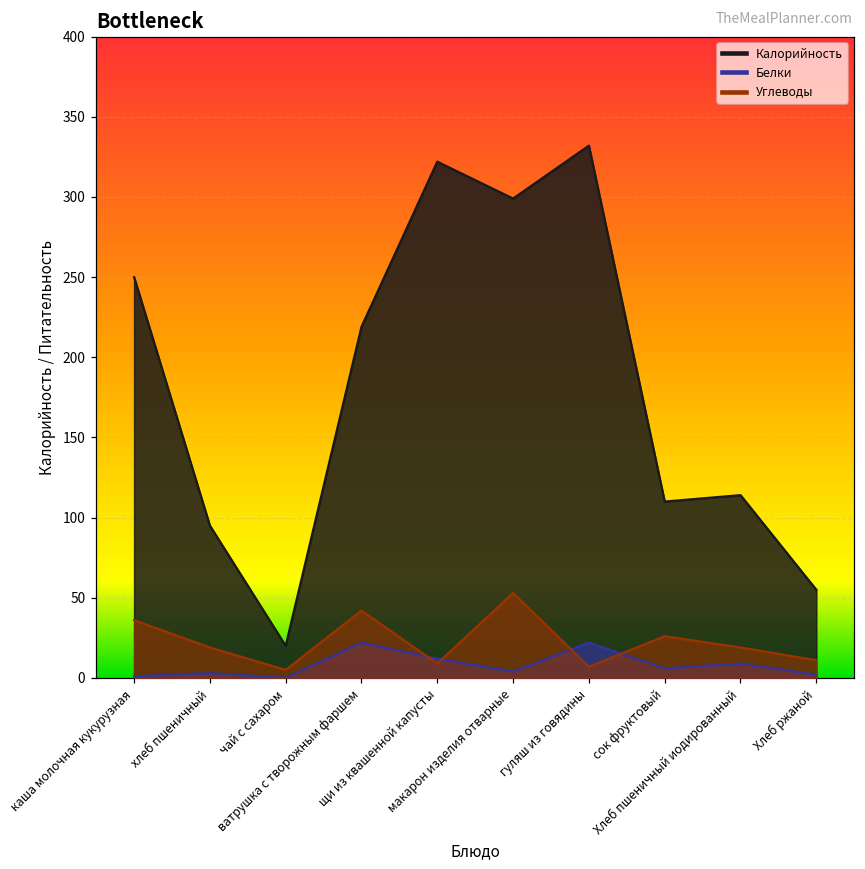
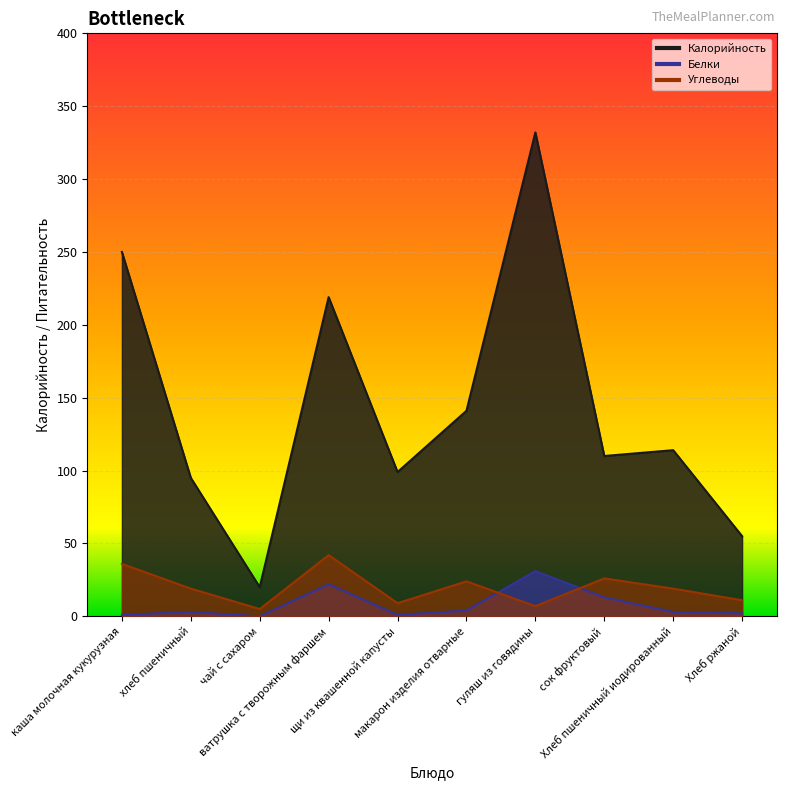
Калорийность, щи из квашенной капусты: 322 -> 99
Белки, щи из квашенной капусты: 12 -> 1
Калорийность, макарон изделия отварные: 299 -> 141
Углеводы, макарон изделия отварные: 53 -> 24
Белки, гуляш из говядины: 22 -> 31
Белки, сок фруктовый: 6 -> 13
Белки, Хлеб пшеничный иодированный: 9 -> 3
